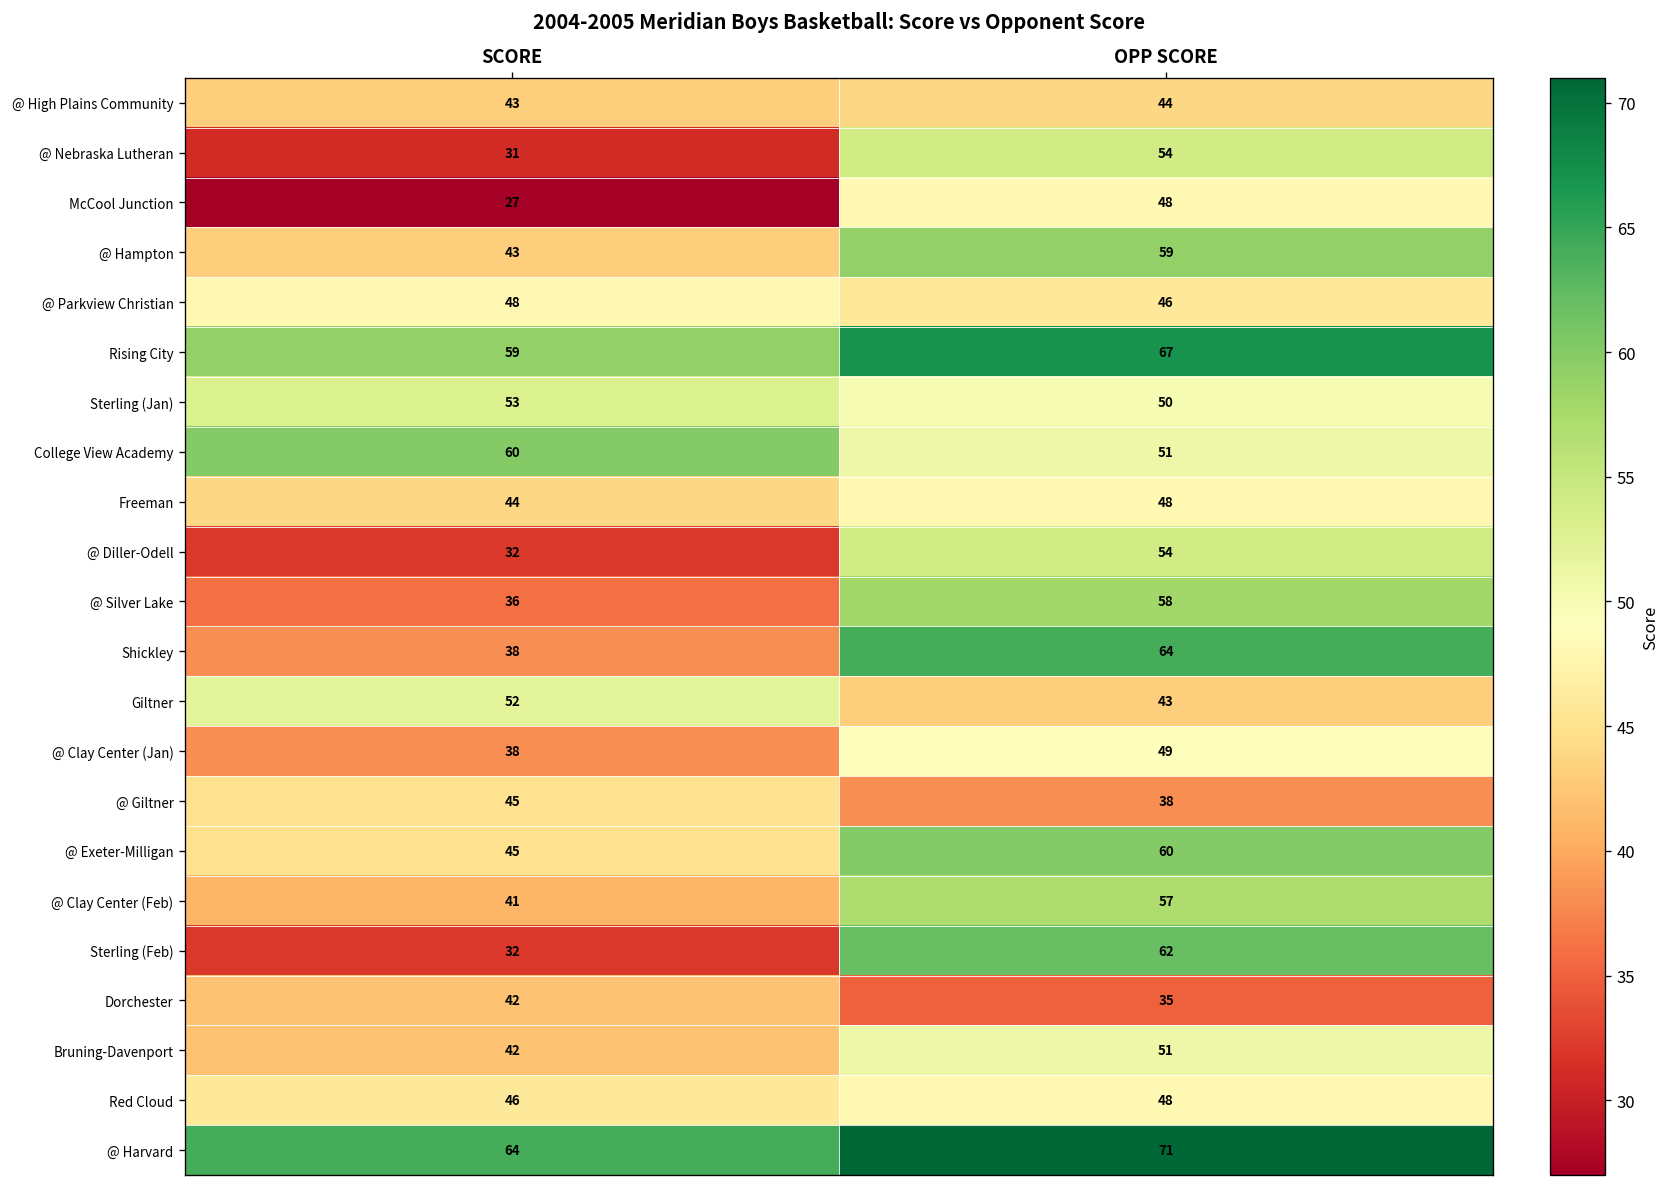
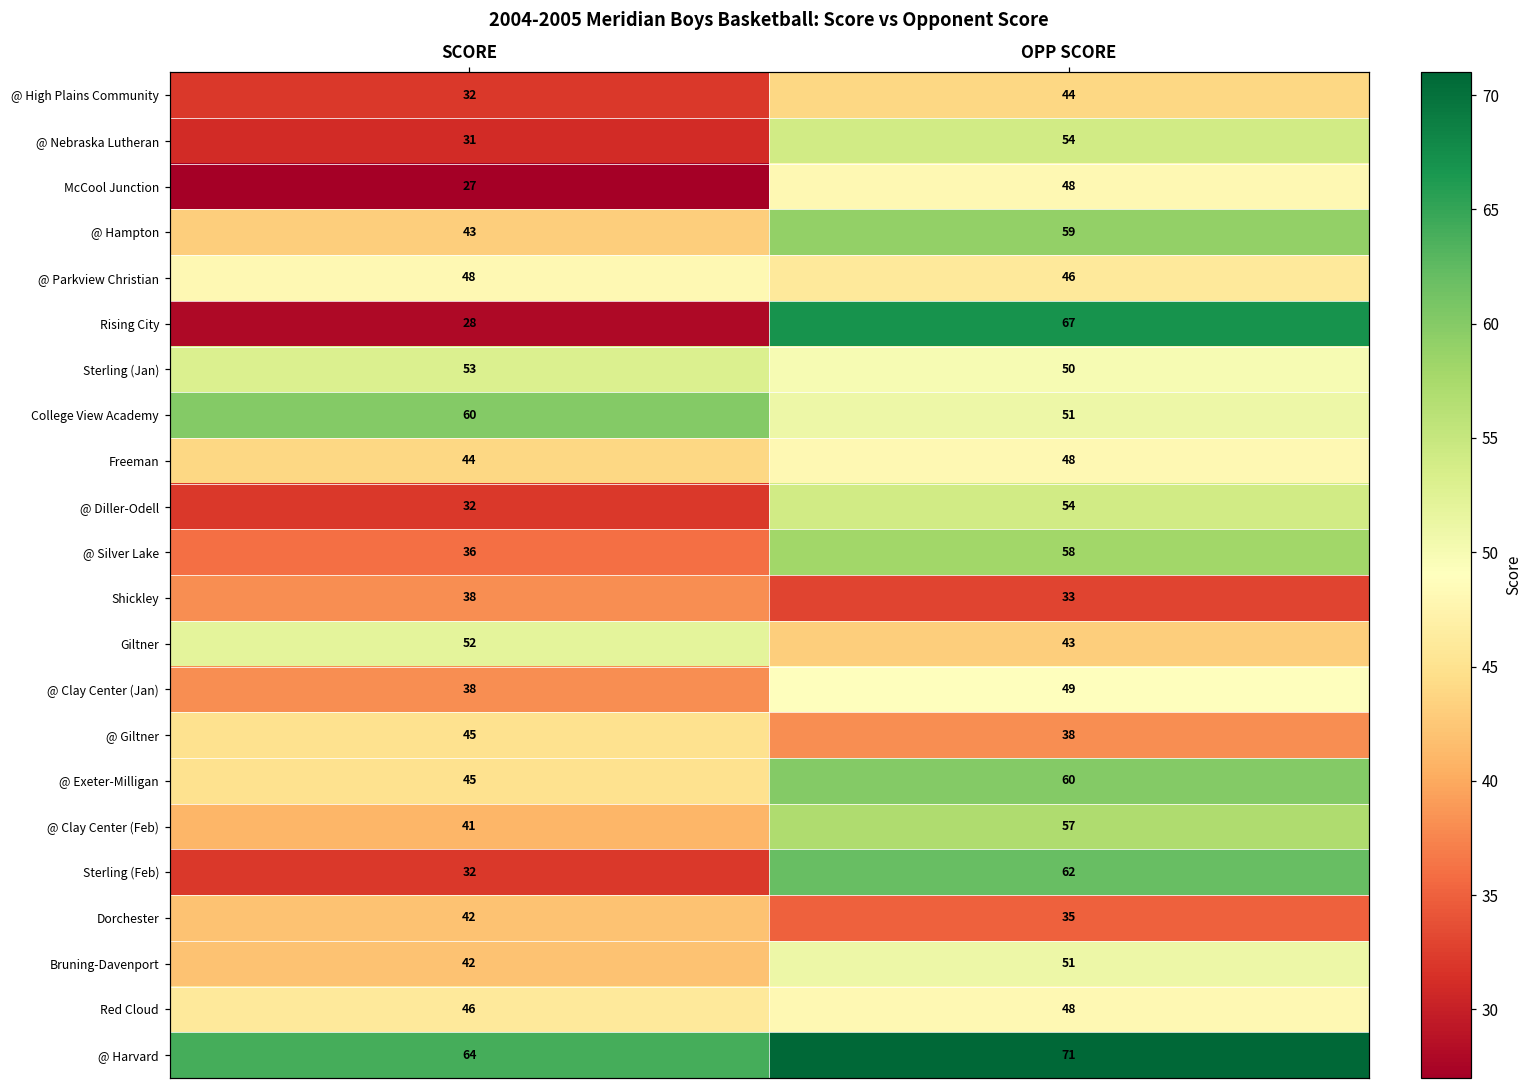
@ High Plains Community, SCORE: 43 -> 32
Rising City, SCORE: 59 -> 28
Shickley, OPP SCORE: 64 -> 33
